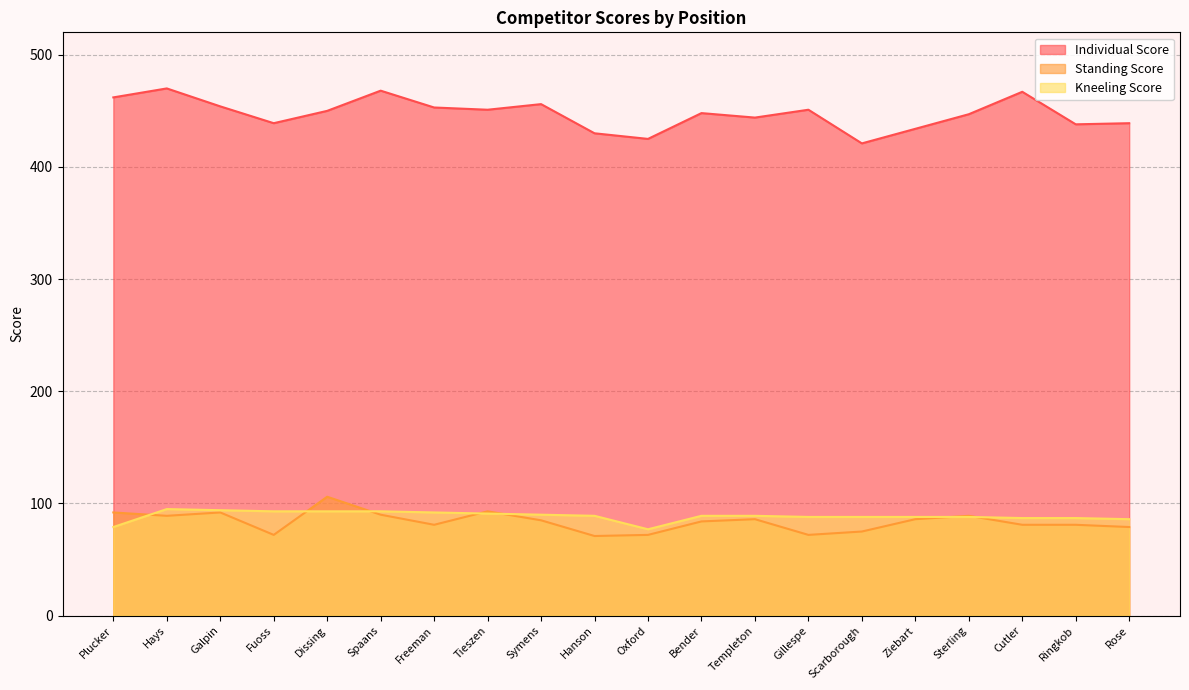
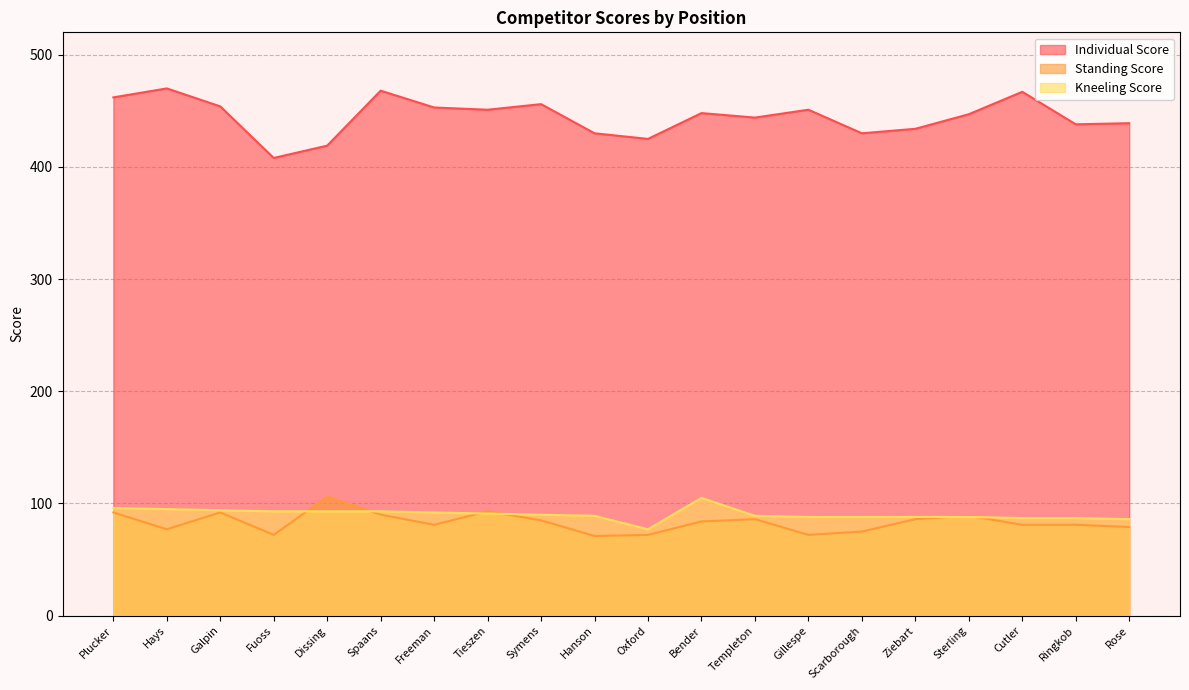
Kneeling Score, Plucker: 79 -> 96
Standing Score, Hays: 89 -> 77
Individual Score, Fuoss: 439 -> 408
Individual Score, Dissing: 450 -> 419
Kneeling Score, Bender: 89 -> 105
Individual Score, Scarborough: 421 -> 430
